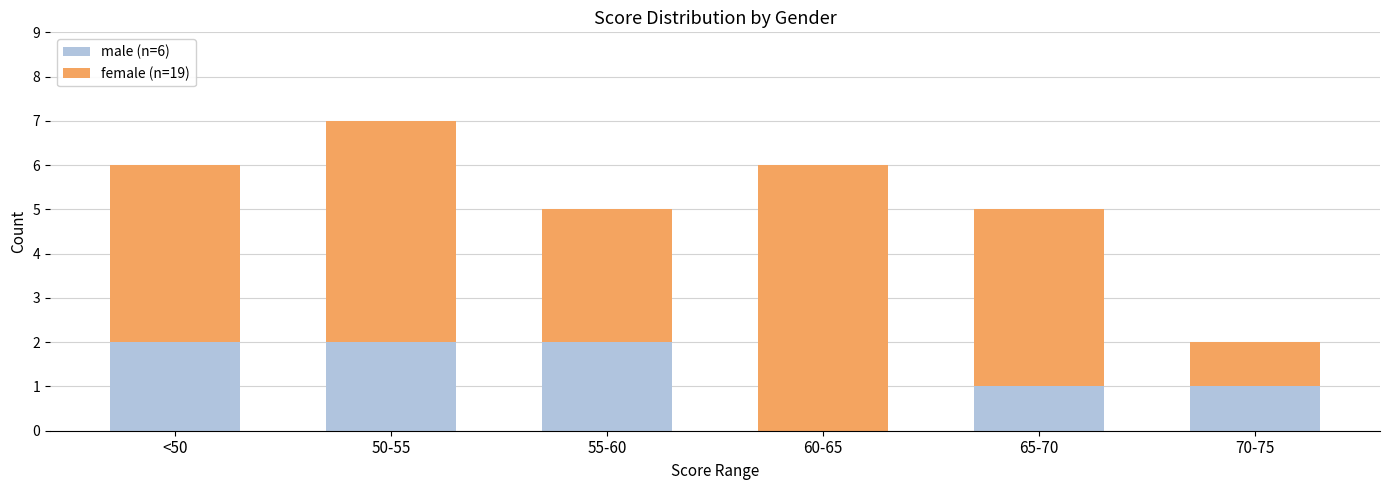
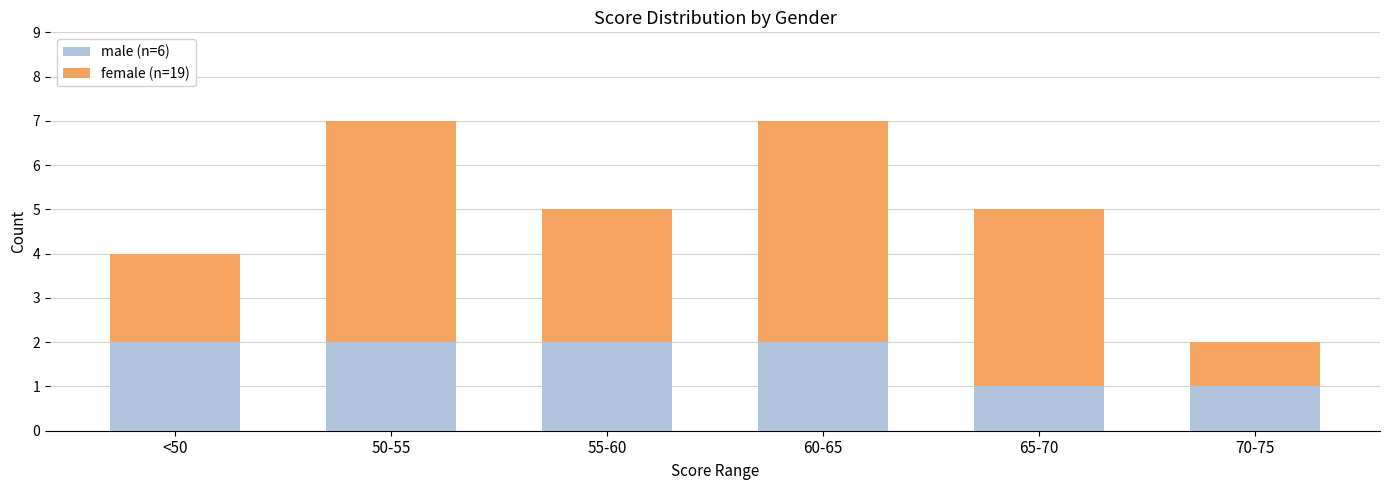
female (n=19), <50: 4 -> 2
male (n=6), 60-65: 0 -> 2
female (n=19), 60-65: 6 -> 5
